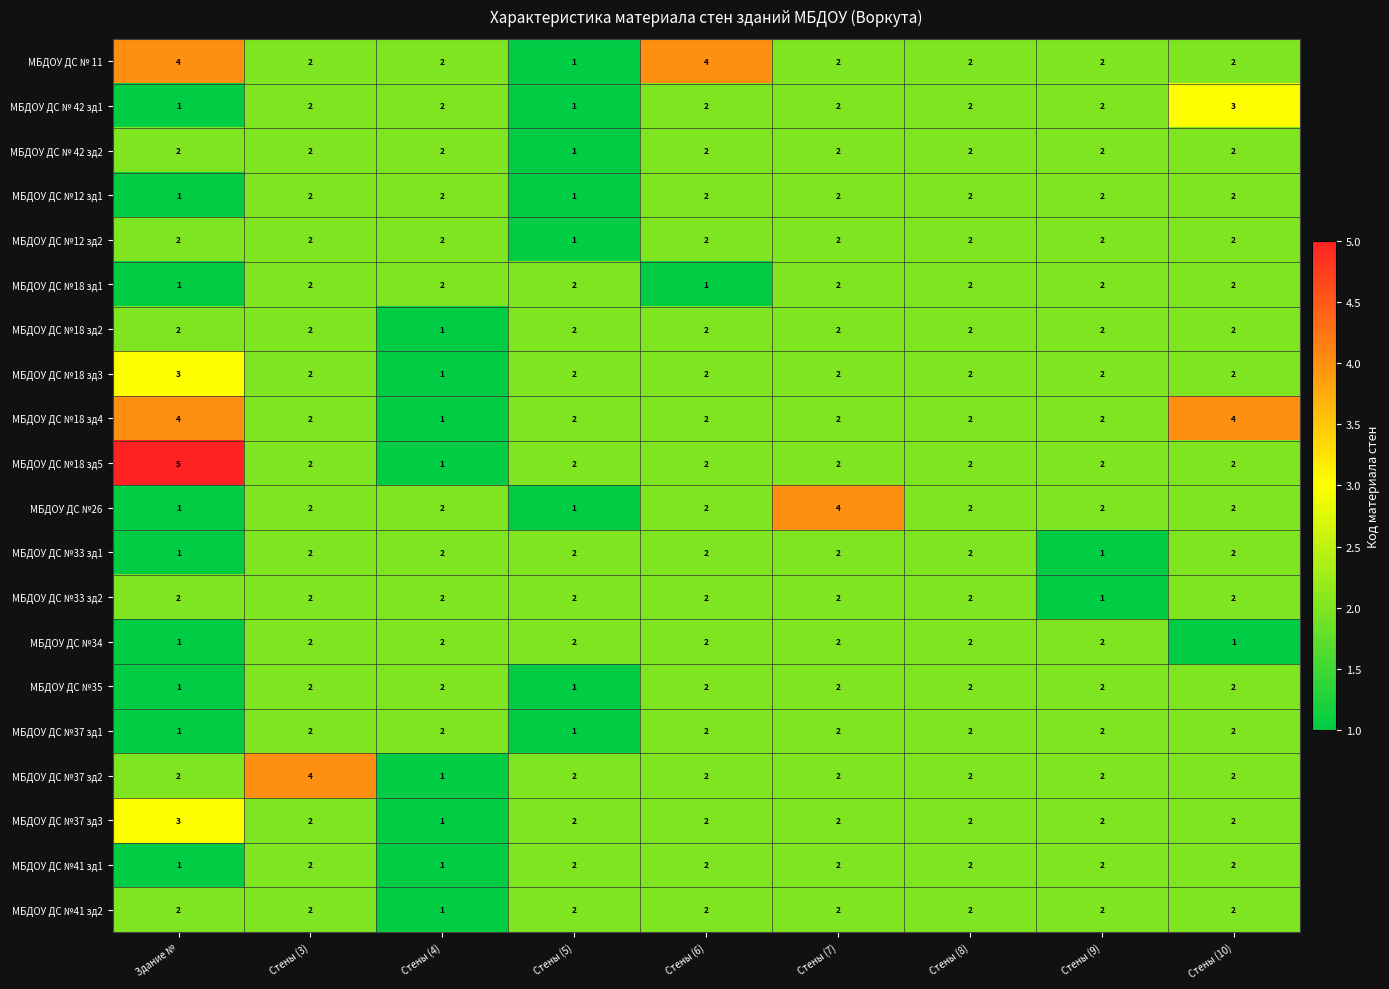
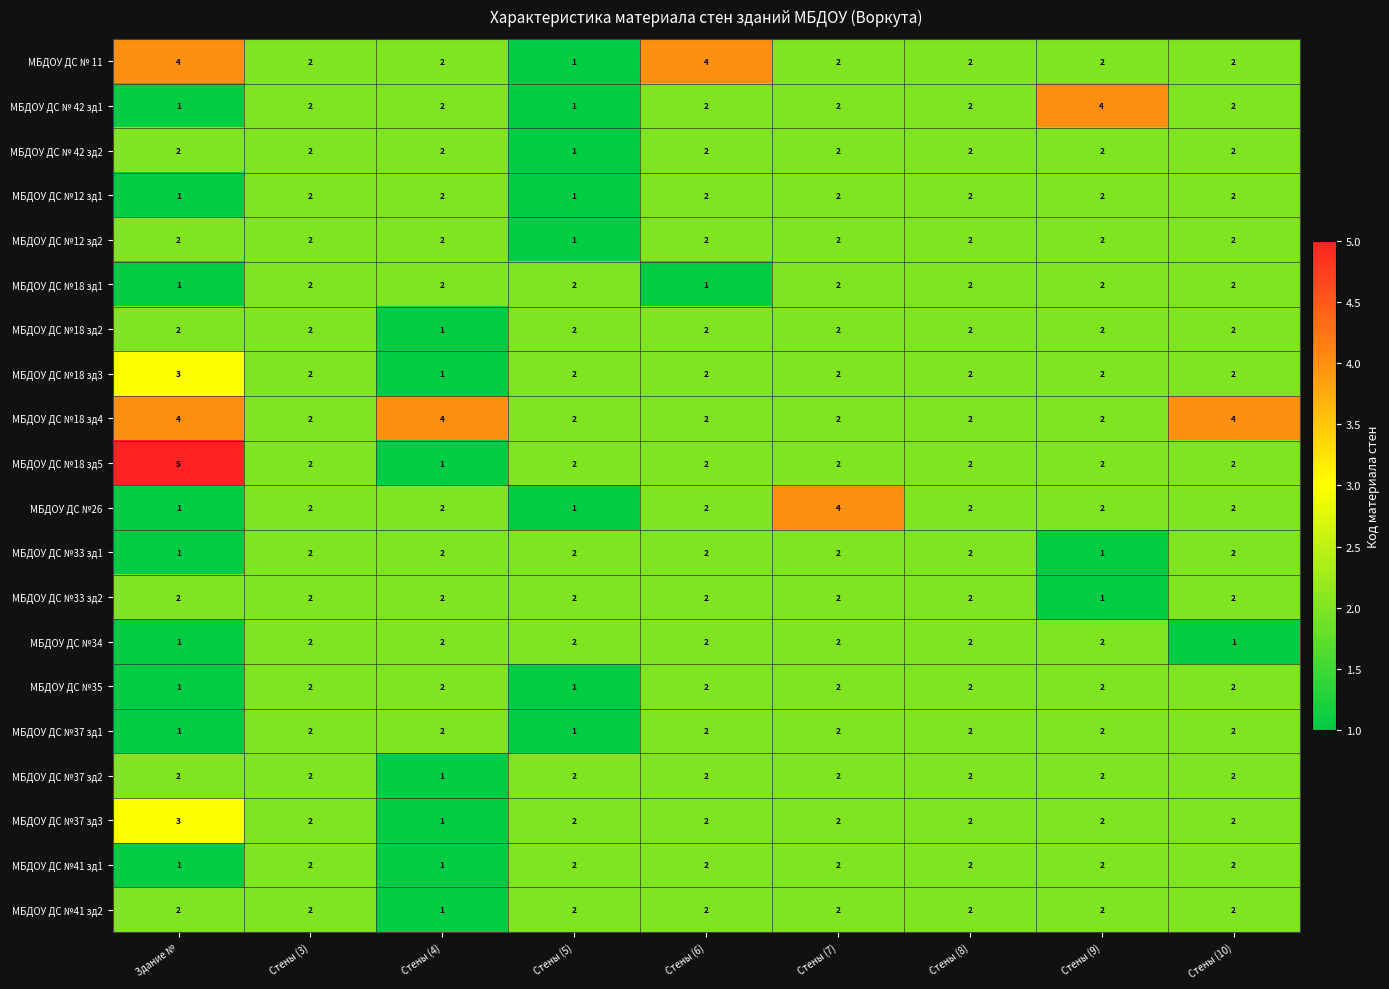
МБДОУ ДС № 42 зд1, Стены (9): 2 -> 4
МБДОУ ДС № 42 зд1, Стены (10): 3 -> 2
МБДОУ ДС №18 зд4, Стены (4): 1 -> 4
МБДОУ ДС №37 зд2, Стены (3): 4 -> 2
